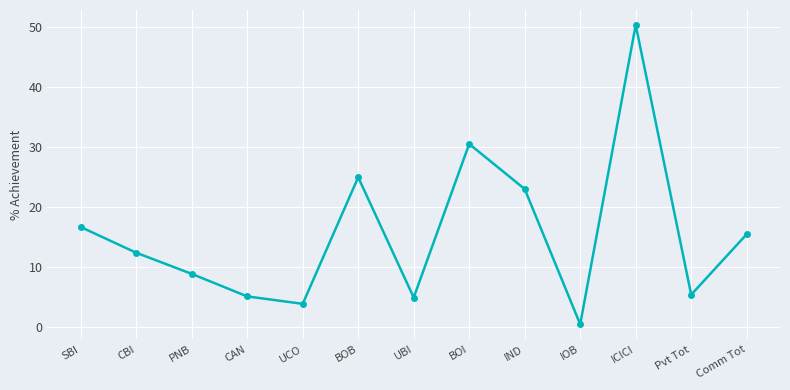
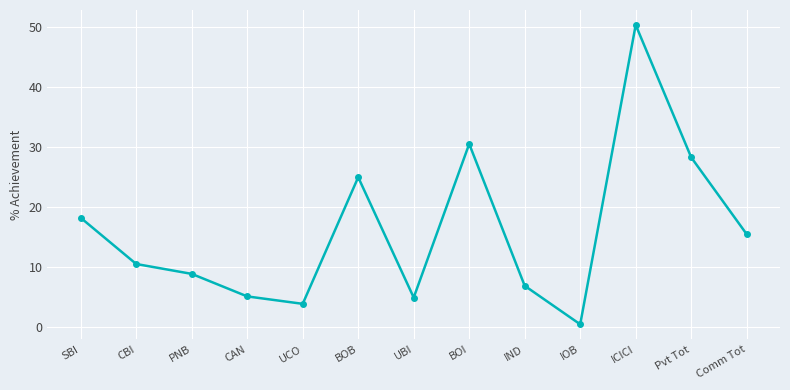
SBI: 17 -> 18
CBI: 12 -> 10
IND: 23 -> 7
Pvt Tot: 5 -> 28
